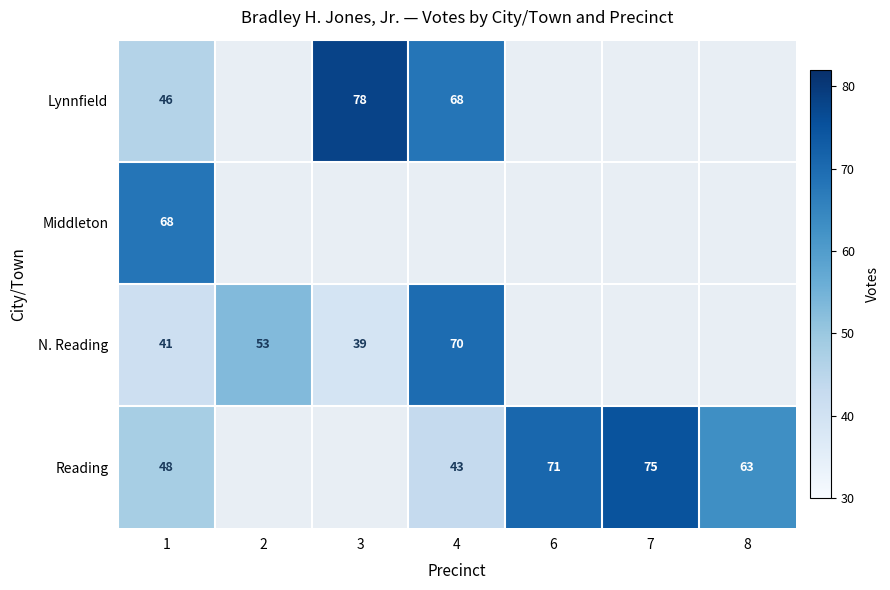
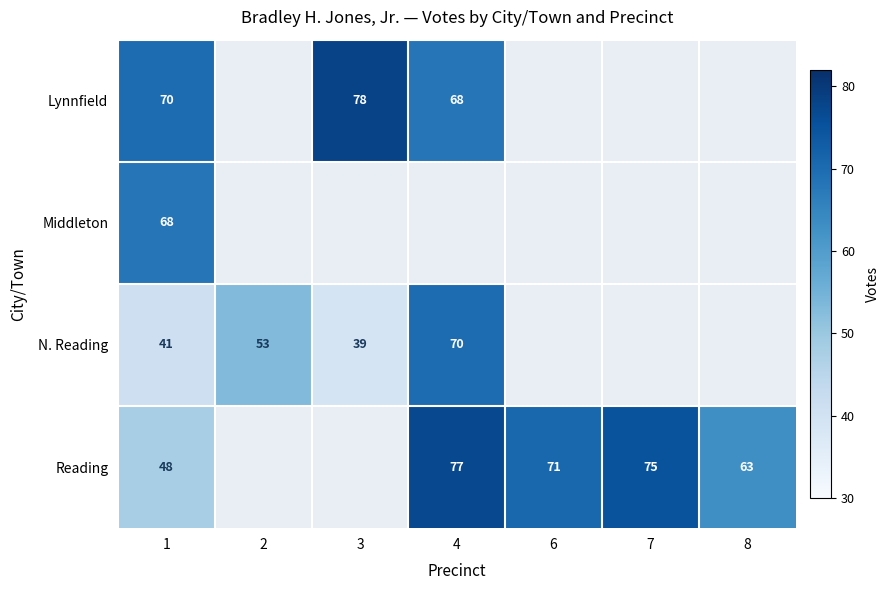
Lynnfield, 1: 46 -> 70
Reading, 4: 43 -> 77
